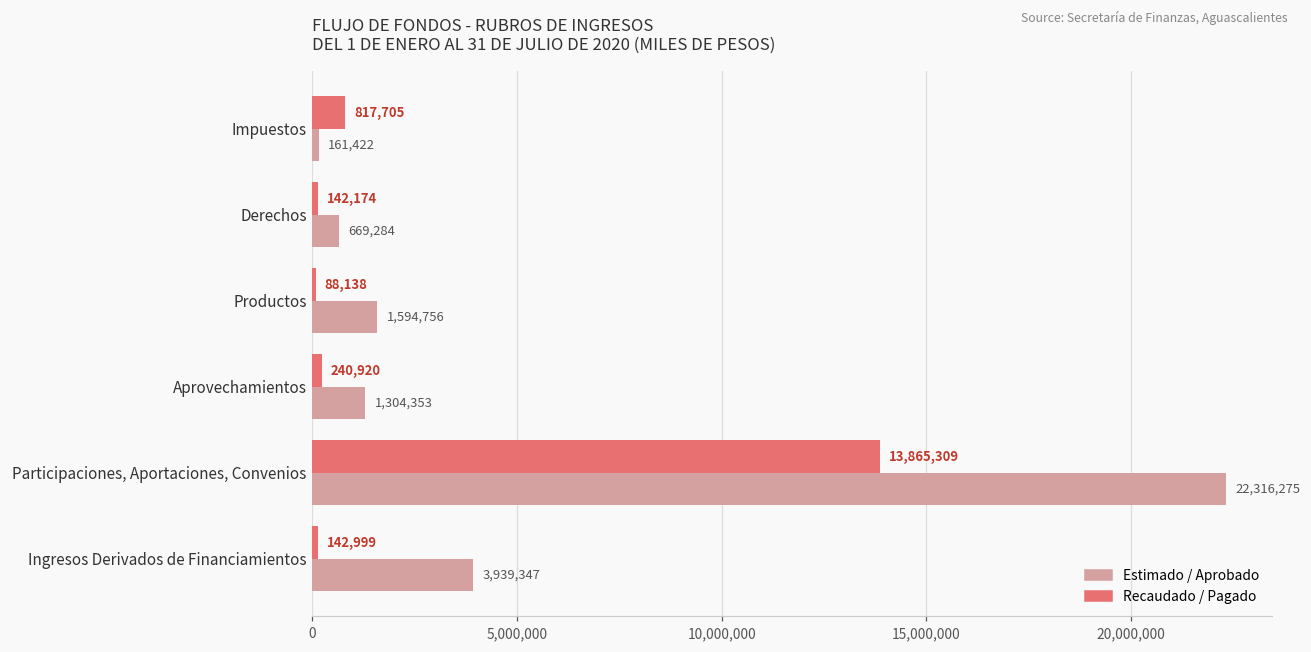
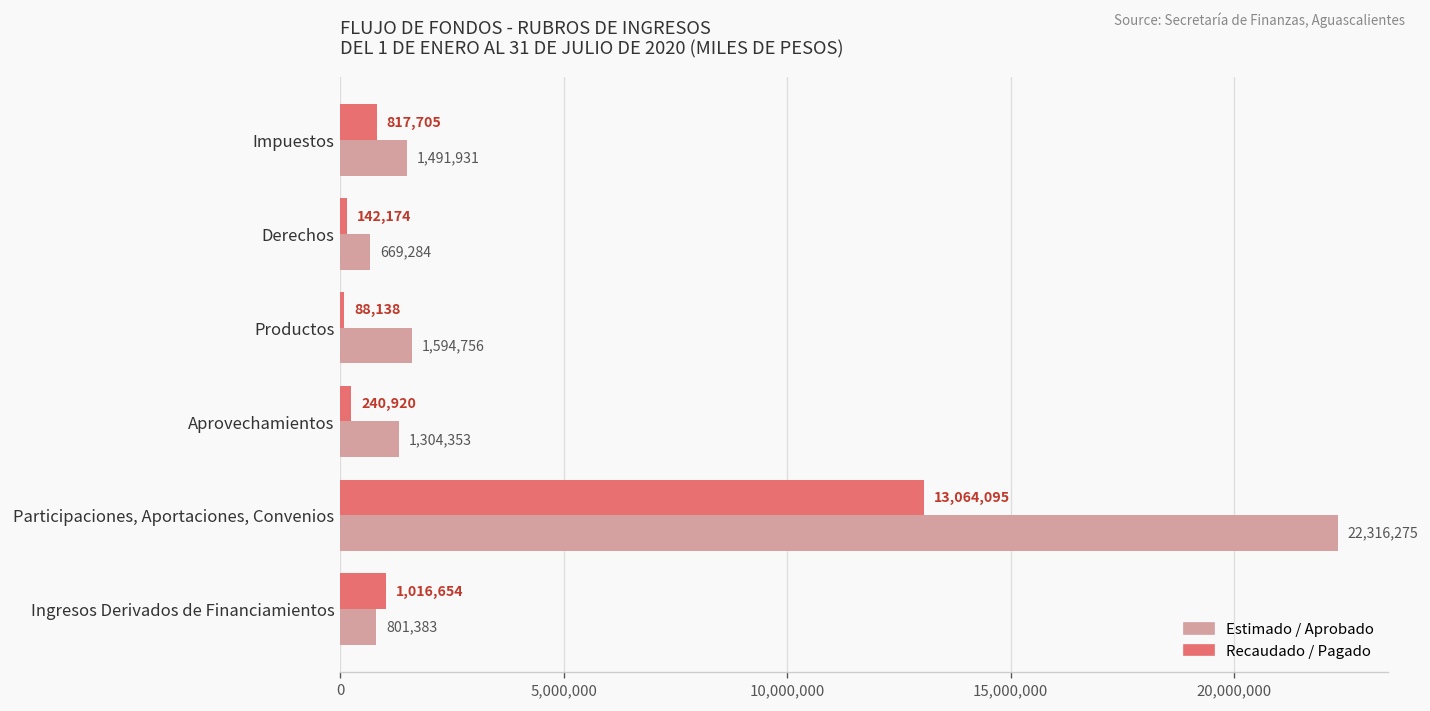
Estimado / Aprobado, Impuestos: 161,422 -> 1,491,931
Recaudado / Pagado, Participaciones, Aportaciones, Convenios: 13,865,309 -> 13,064,095
Recaudado / Pagado, Ingresos Derivados de Financiamientos: 142,999 -> 1,016,654
Estimado / Aprobado, Ingresos Derivados de Financiamientos: 3,939,347 -> 801,383
